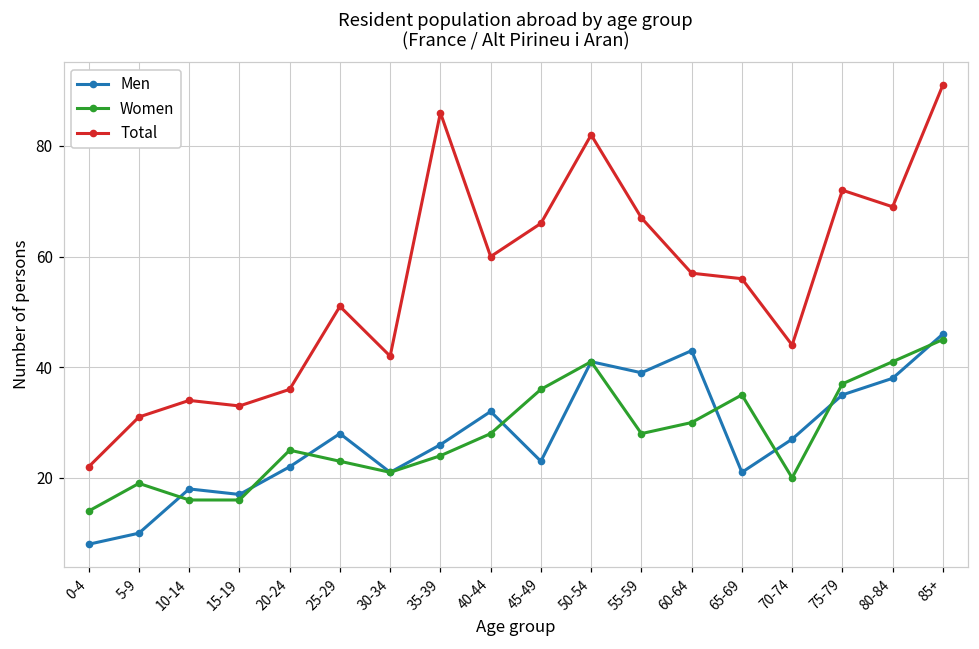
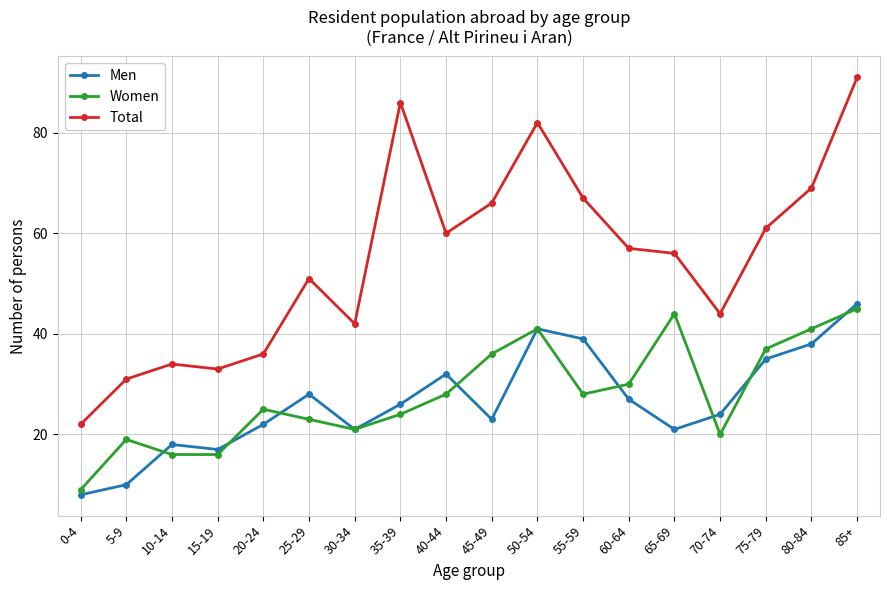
Women, 0-4: 14 -> 9
Men, 60-64: 43 -> 27
Women, 65-69: 35 -> 44
Men, 70-74: 27 -> 24
Total, 75-79: 72 -> 61
